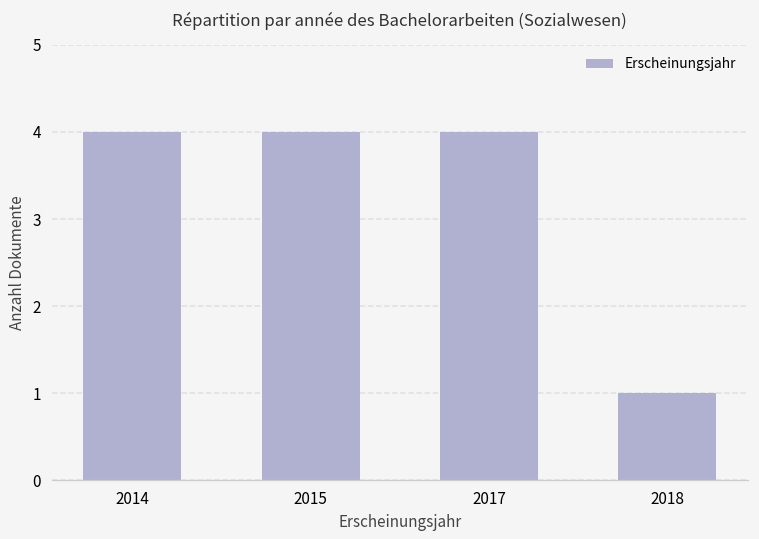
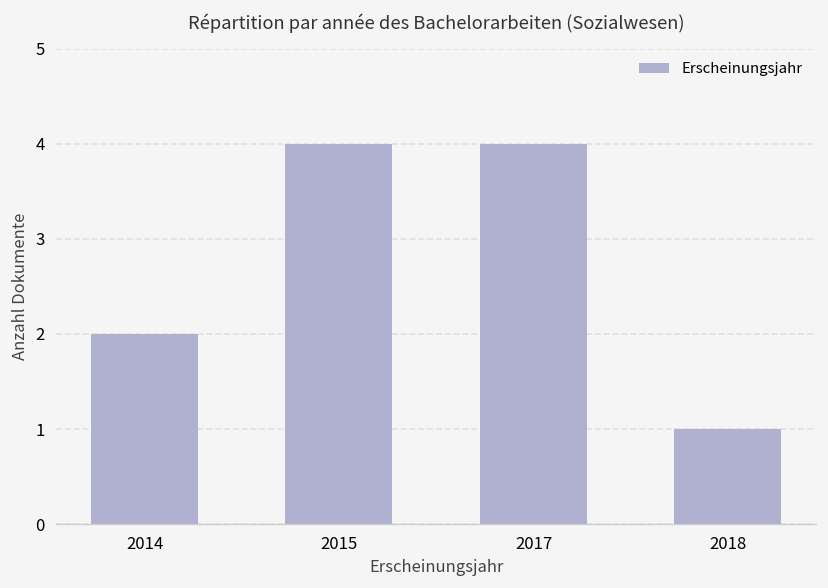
2014: 4 -> 2
